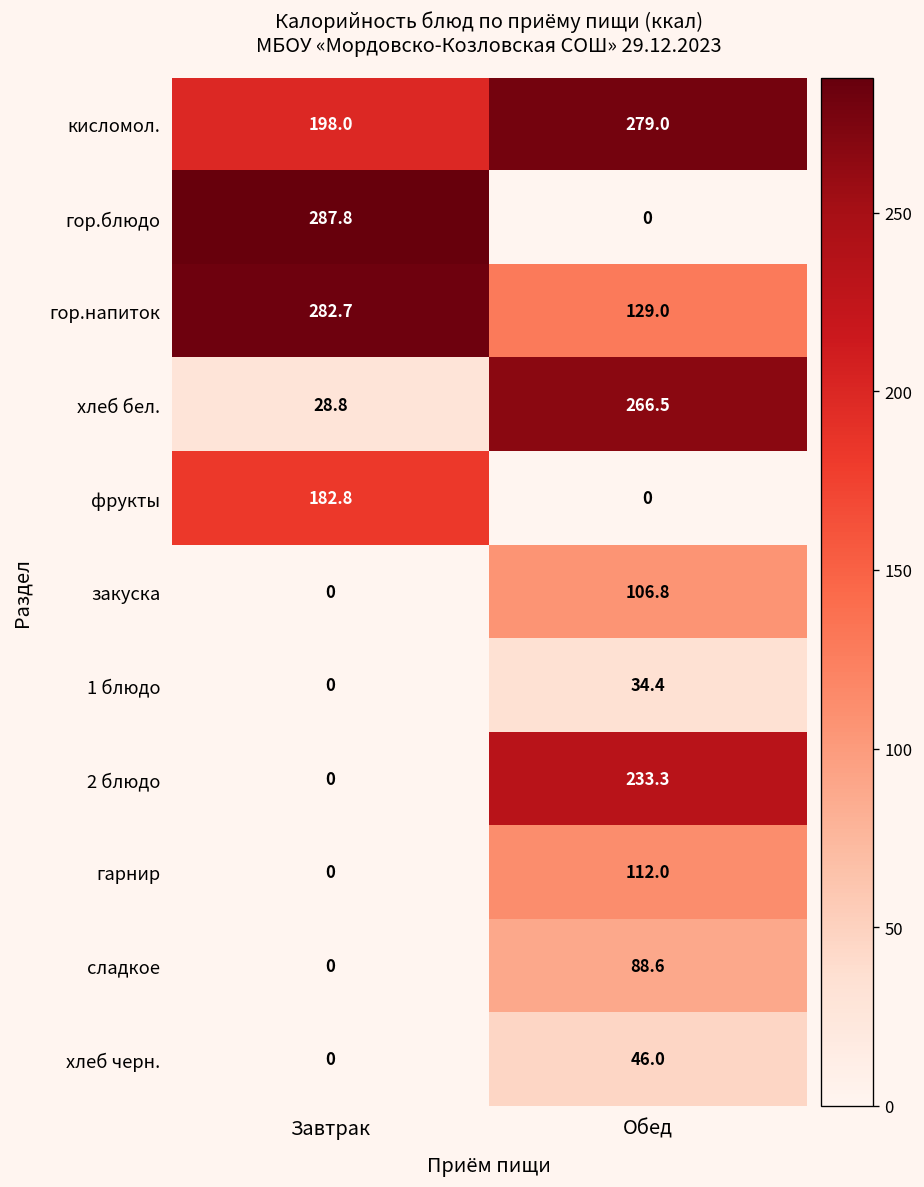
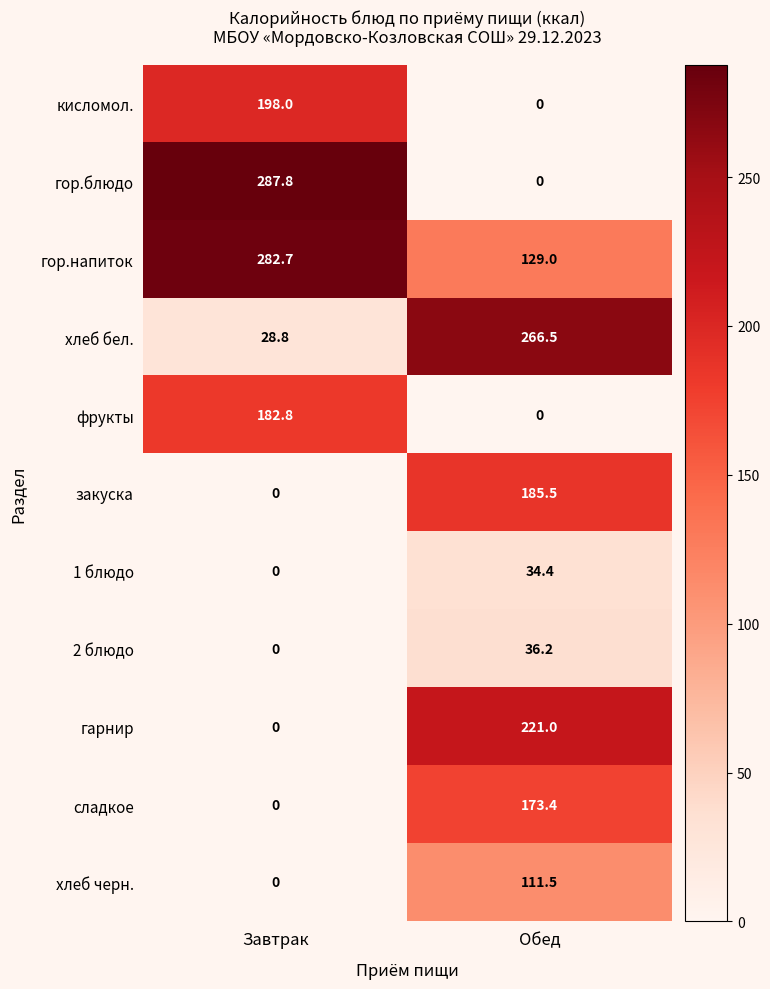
кисломол., Обед: 279.0 -> 0
закуска, Обед: 106.8 -> 185.5
2 блюдо, Обед: 233.3 -> 36.2
гарнир, Обед: 112.0 -> 221.0
сладкое, Обед: 88.6 -> 173.4
хлеб черн., Обед: 46.0 -> 111.5
